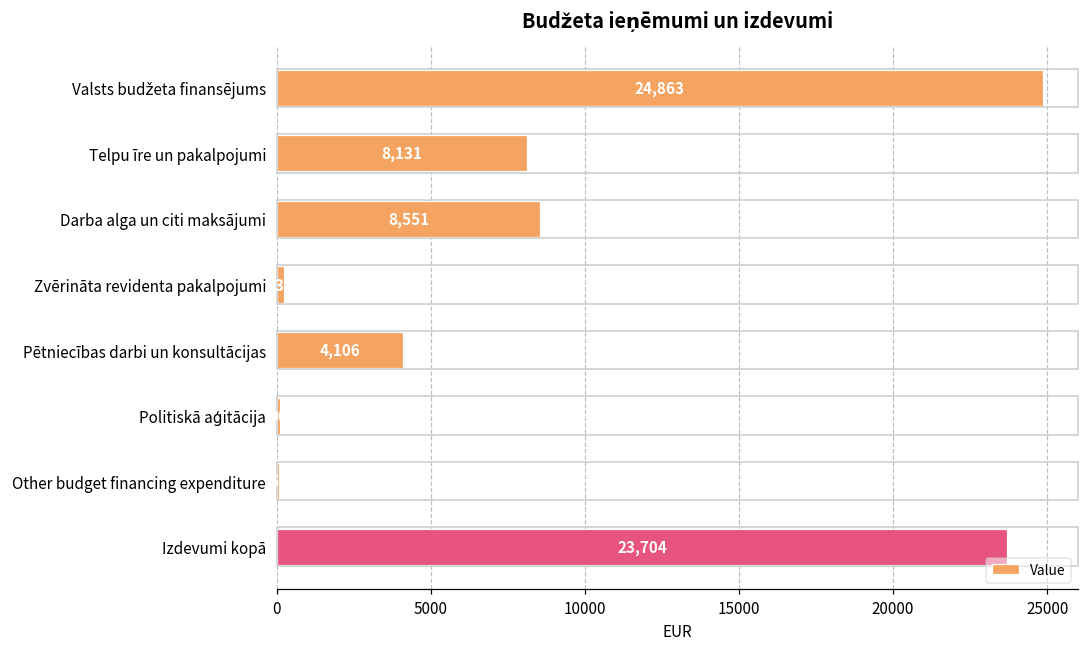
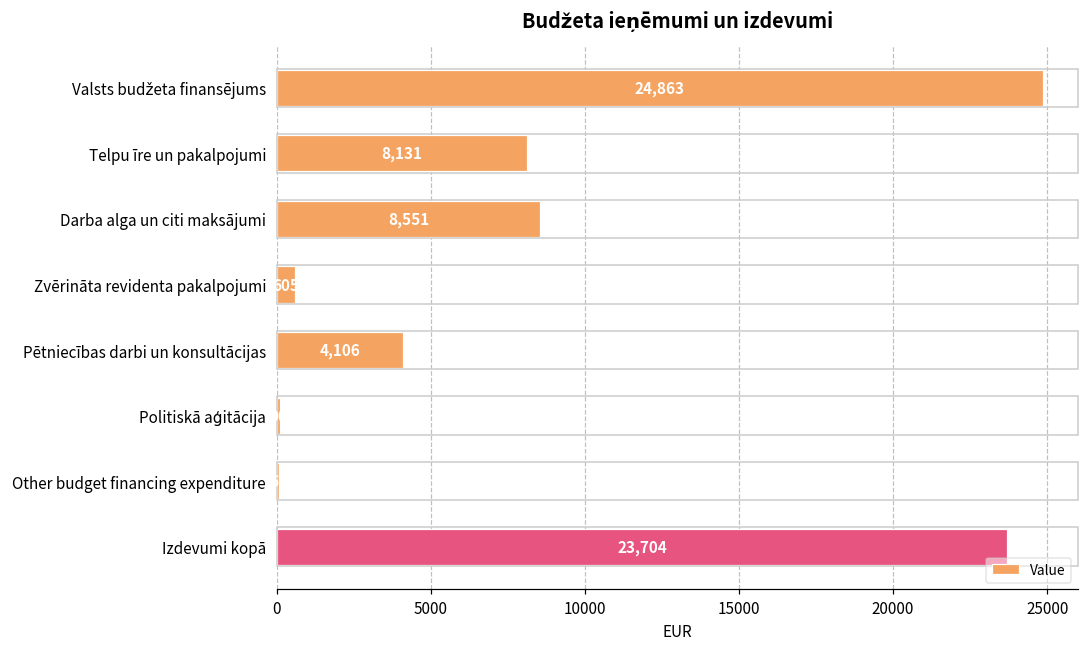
Zvērināta revidenta pakalpojumi: 200 -> 600
